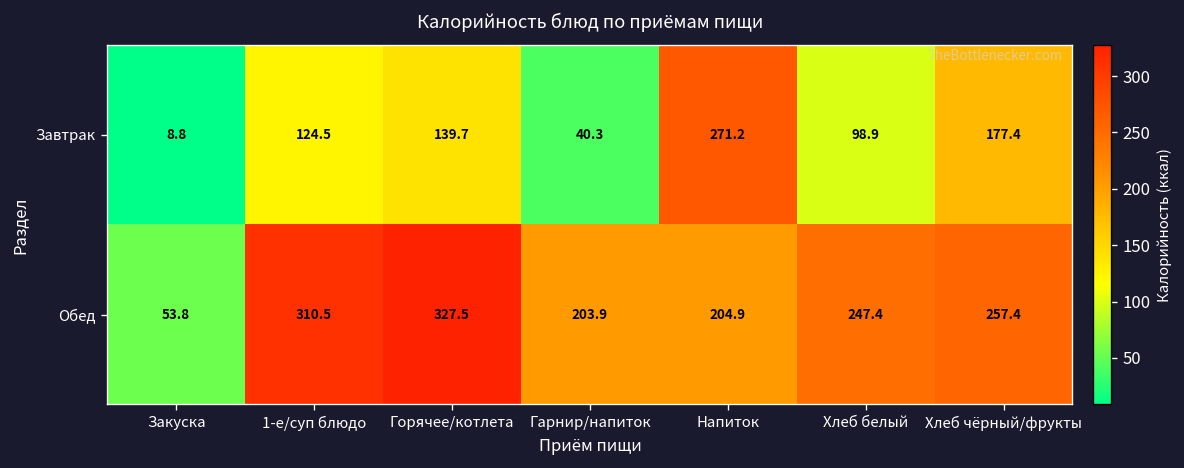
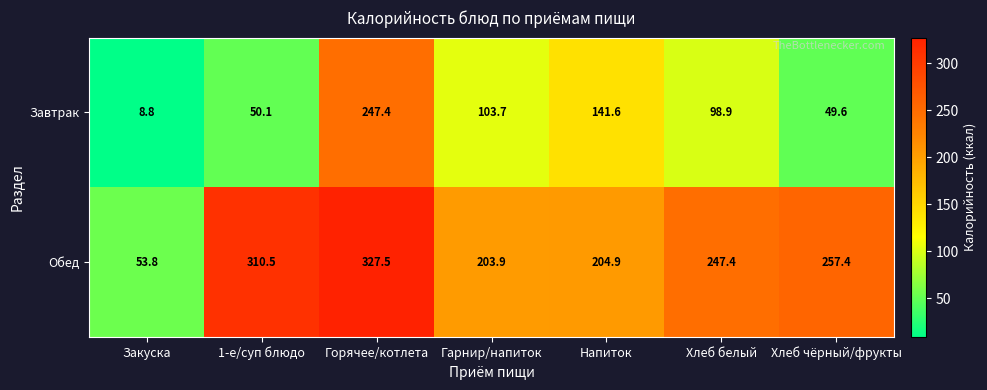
Завтрак, 1-е/суп блюдо: 124.5 -> 50.1
Завтрак, Горячее/котлета: 139.7 -> 247.4
Завтрак, Гарнир/напиток: 40.3 -> 103.7
Завтрак, Напиток: 271.2 -> 141.6
Завтрак, Хлеб чёрный/фрукты: 177.4 -> 49.6
